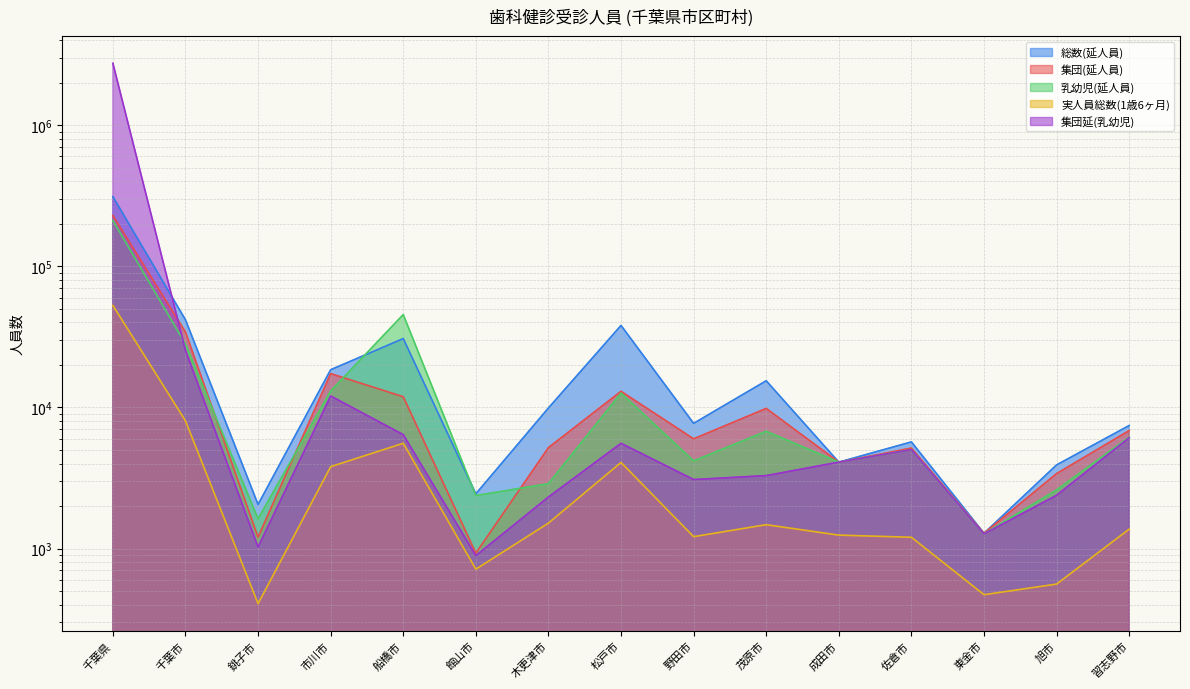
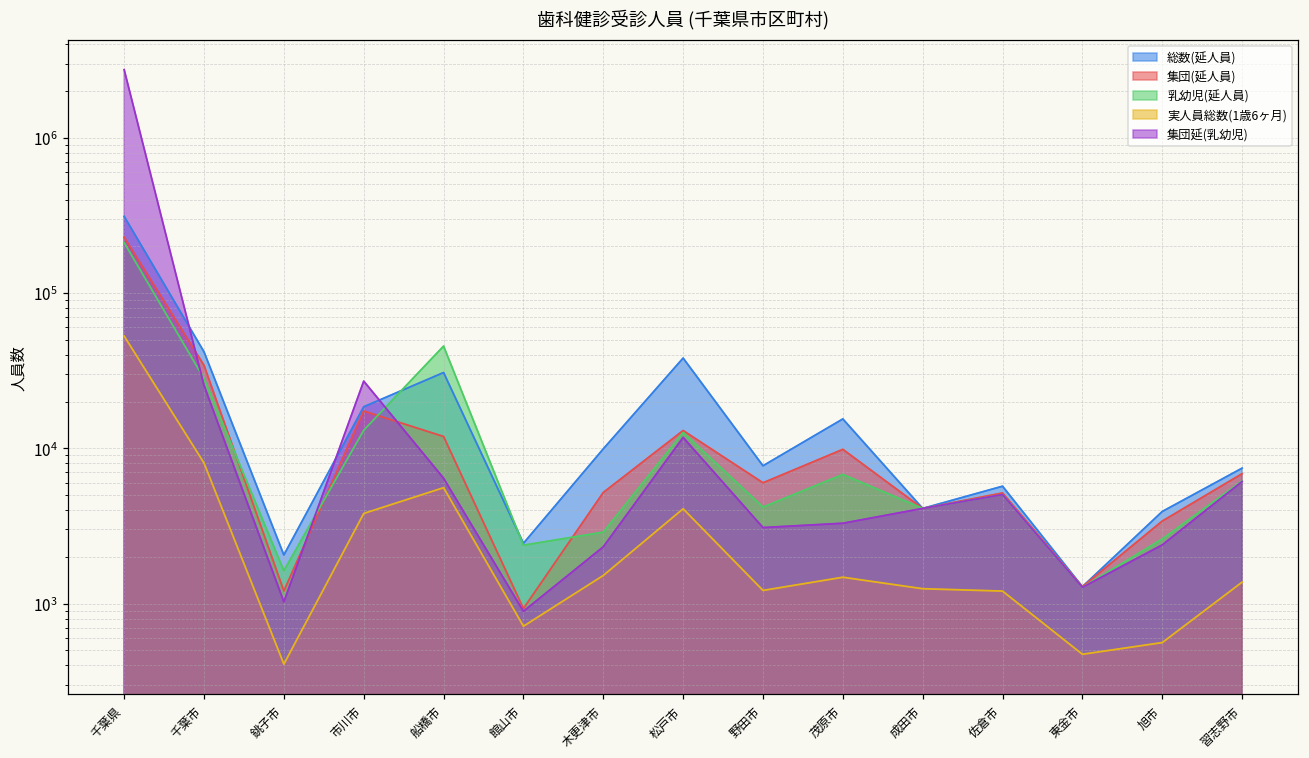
集団延(乳幼児), 市川市: 12000 -> 27000
集団延(乳幼児), 松戸市: 5600 -> 12000
